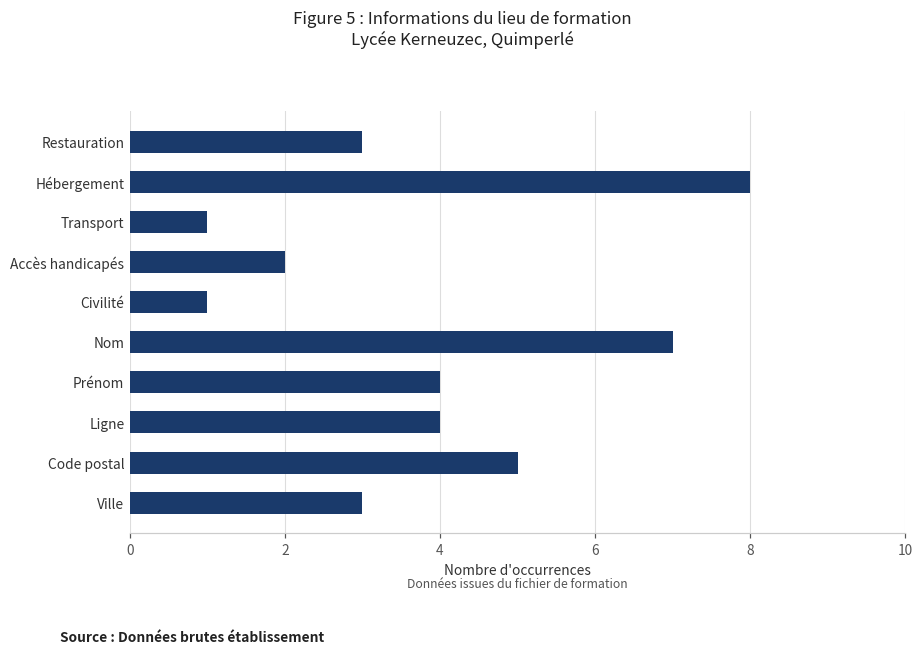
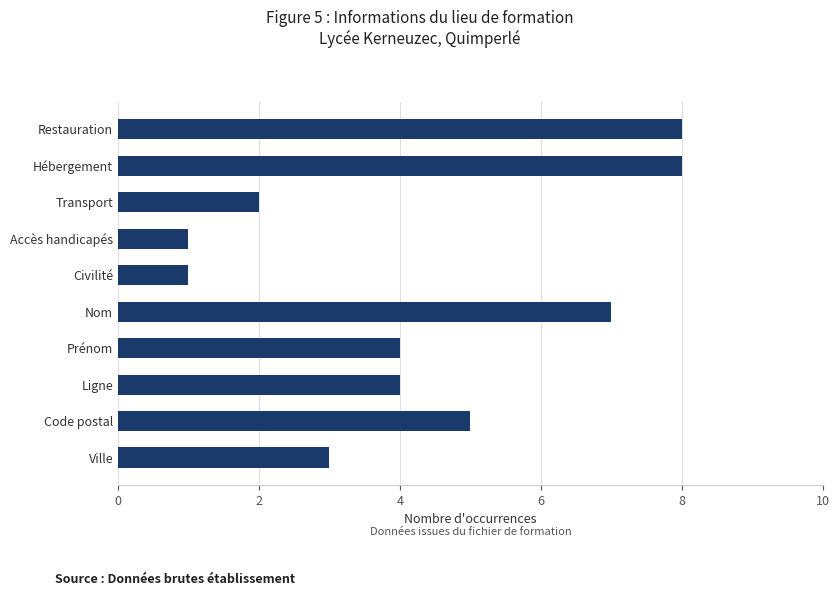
Restauration: 3 -> 8
Transport: 1 -> 2
Accès handicapés: 2 -> 1
